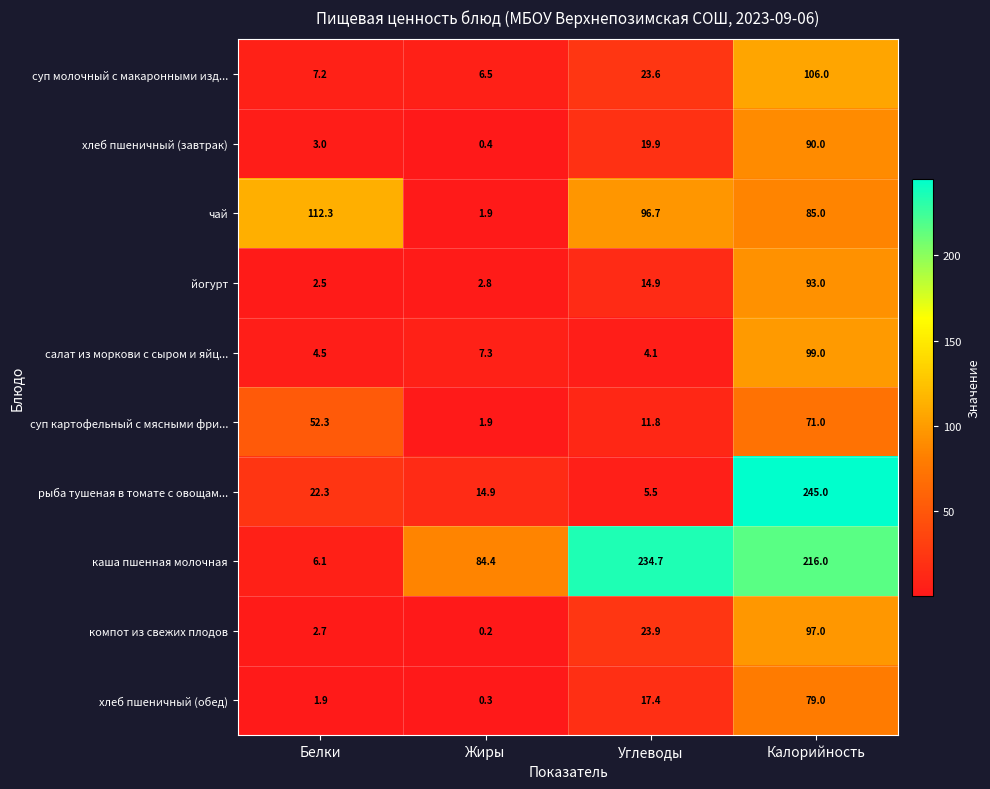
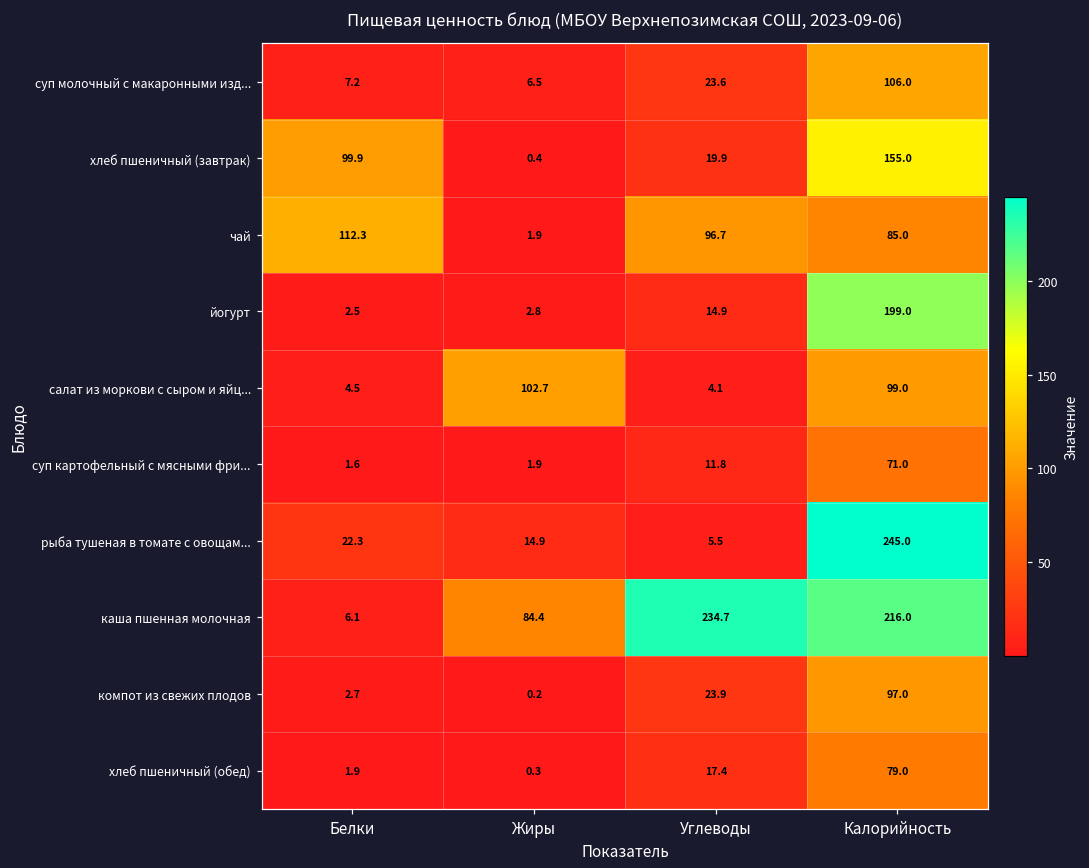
хлеб пшеничный (завтрак), Белки: 3.0 -> 99.9
хлеб пшеничный (завтрак), Калорийность: 90.0 -> 155.0
йогурт, Калорийность: 93.0 -> 199.0
салат из моркови с сыром и яйц..., Жиры: 7.3 -> 102.7
суп картофельный с мясными фри..., Белки: 52.3 -> 1.6
